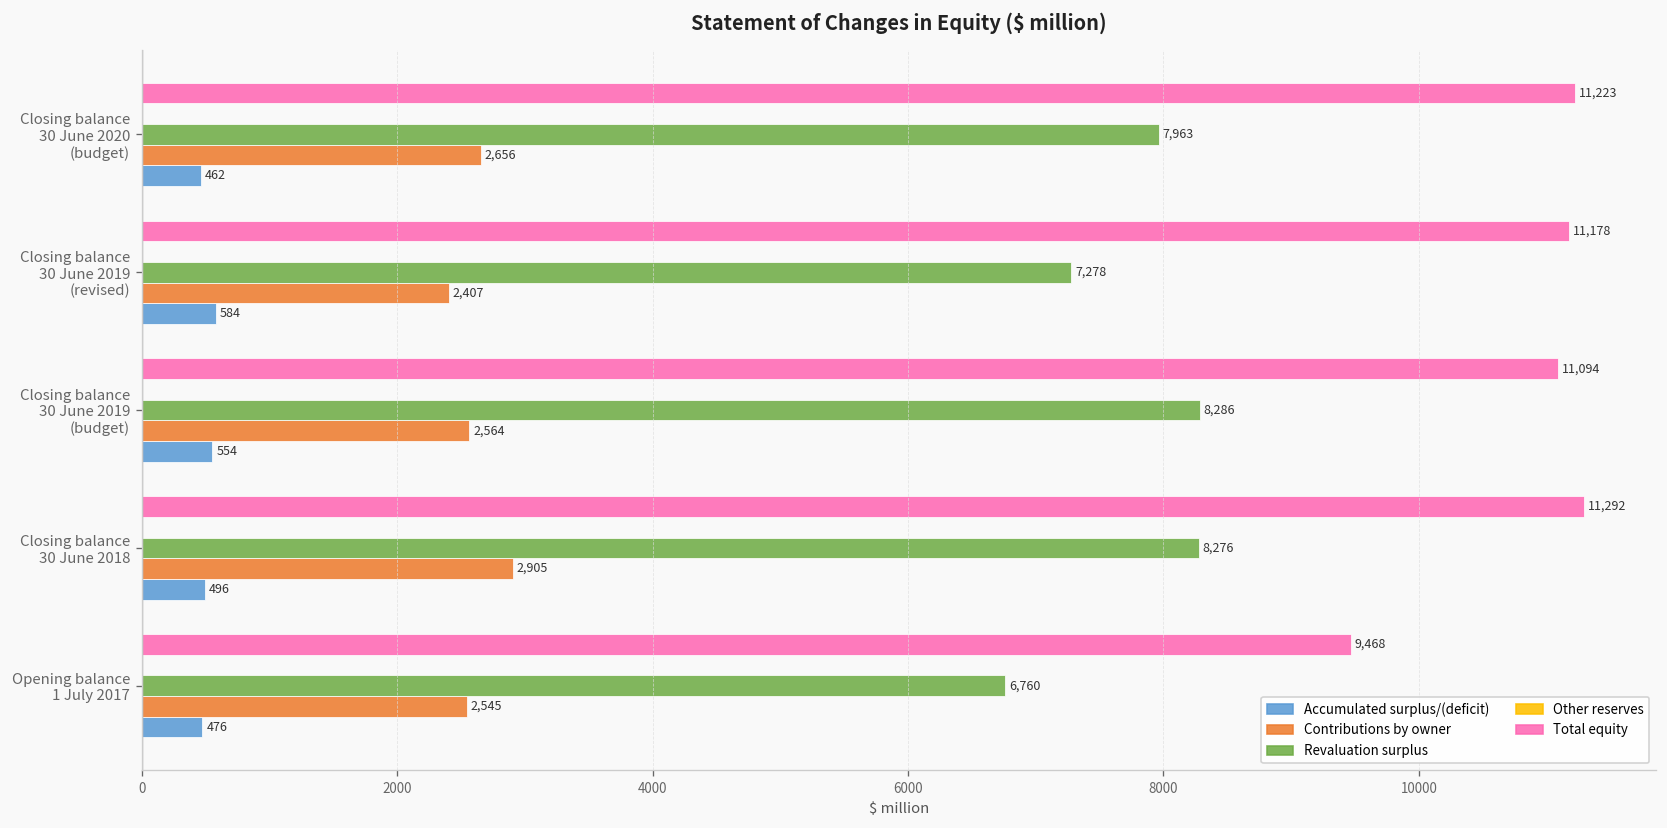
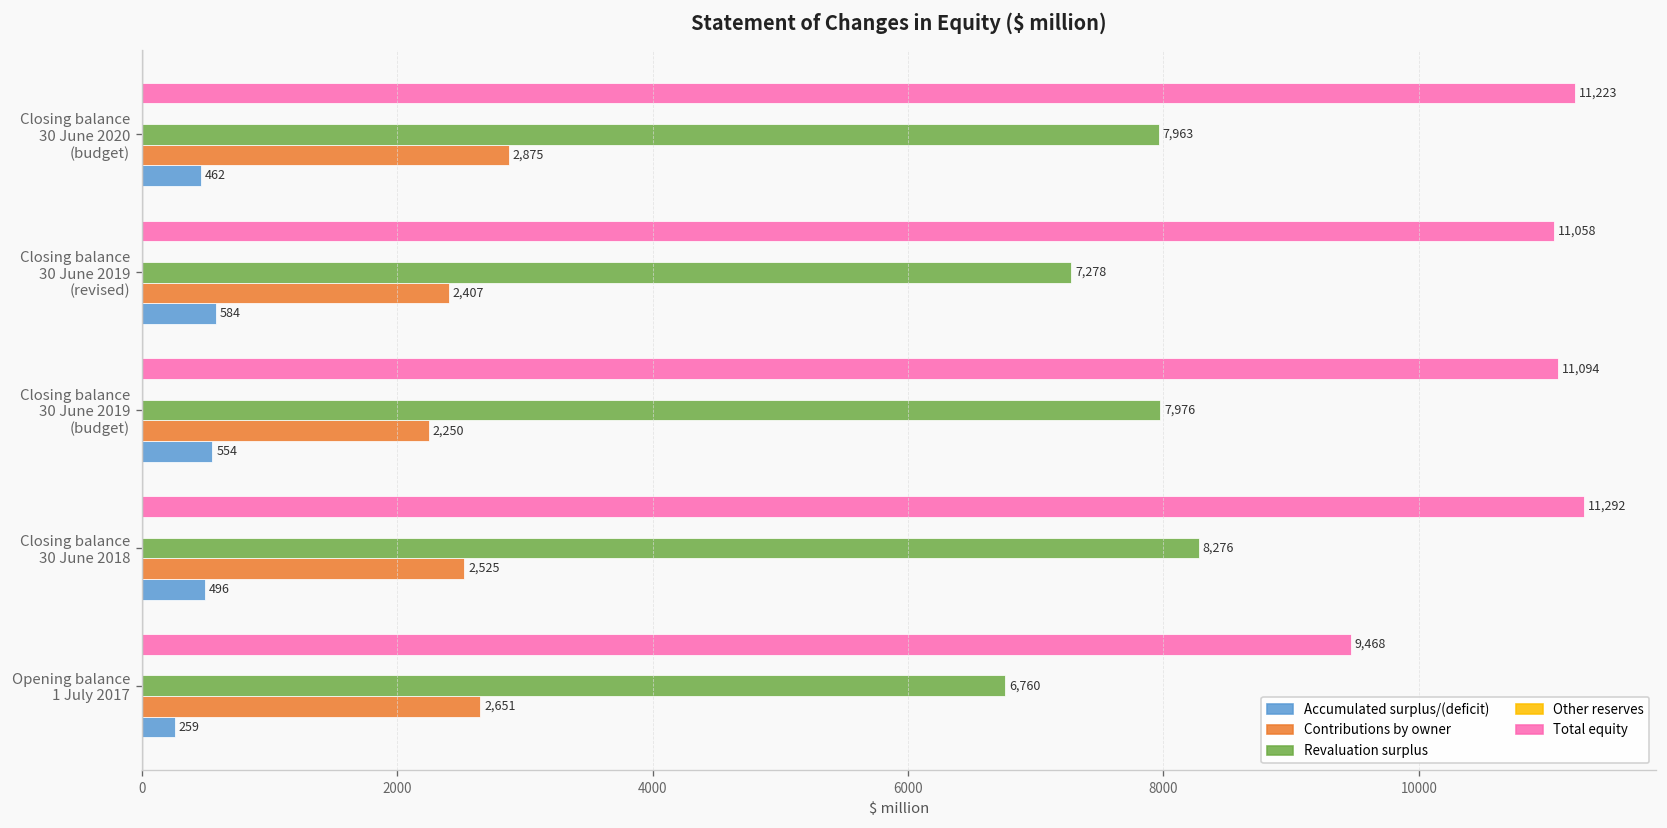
Contributions by owner, Closing balance 30 June 2020 (budget): 2,656 -> 2,875
Total equity, Closing balance 30 June 2019 (revised): 11,178 -> 11,058
Revaluation surplus, Closing balance 30 June 2019 (budget): 8,286 -> 7,976
Contributions by owner, Closing balance 30 June 2019 (budget): 2,564 -> 2,250
Contributions by owner, Closing balance 30 June 2018: 2,905 -> 2,525
Contributions by owner, Opening balance 1 July 2017: 2,545 -> 2,651
Accumulated surplus/(deficit), Opening balance 1 July 2017: 476 -> 259
